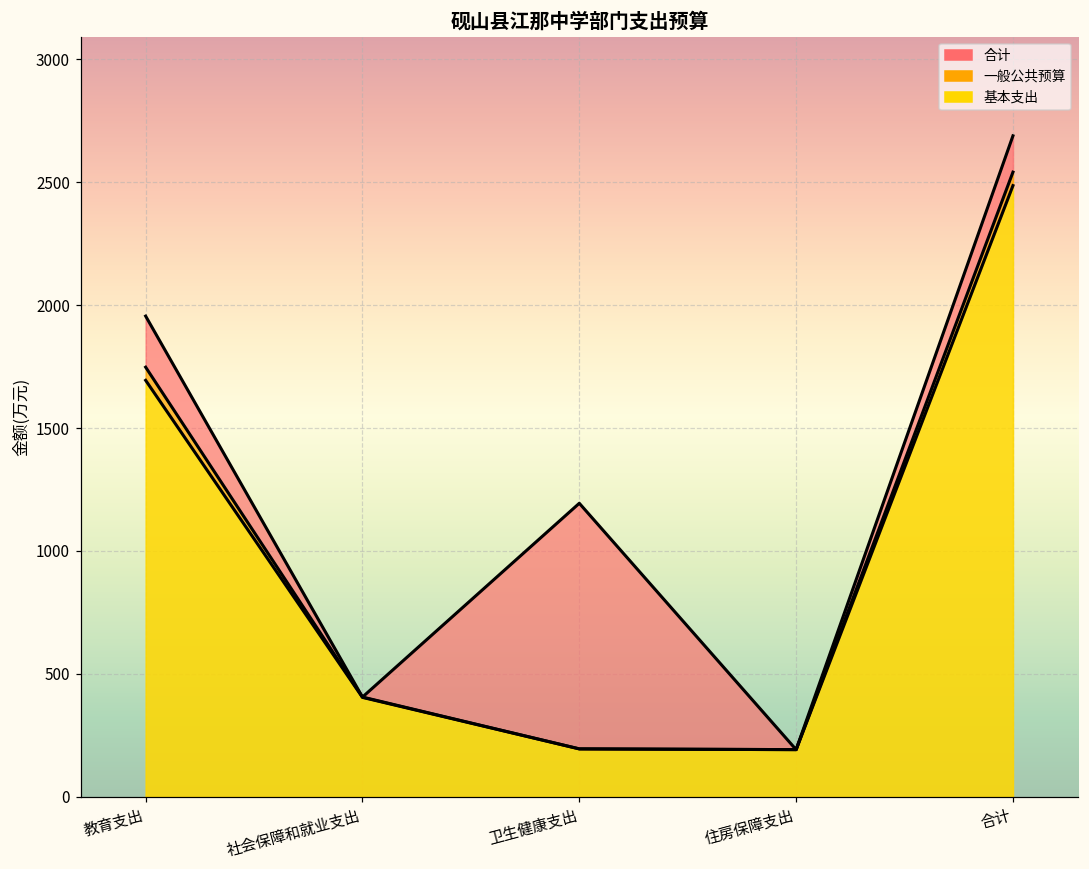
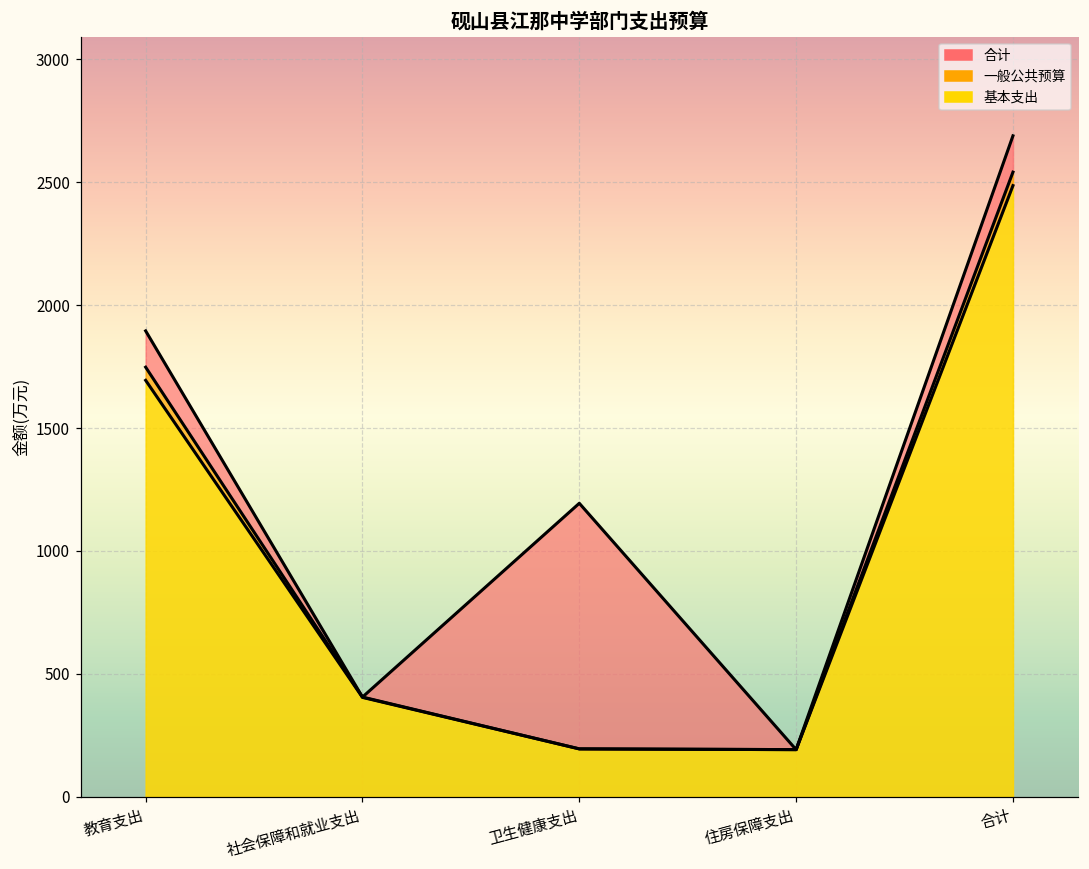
合计, 教育支出: 1960 -> 1890
